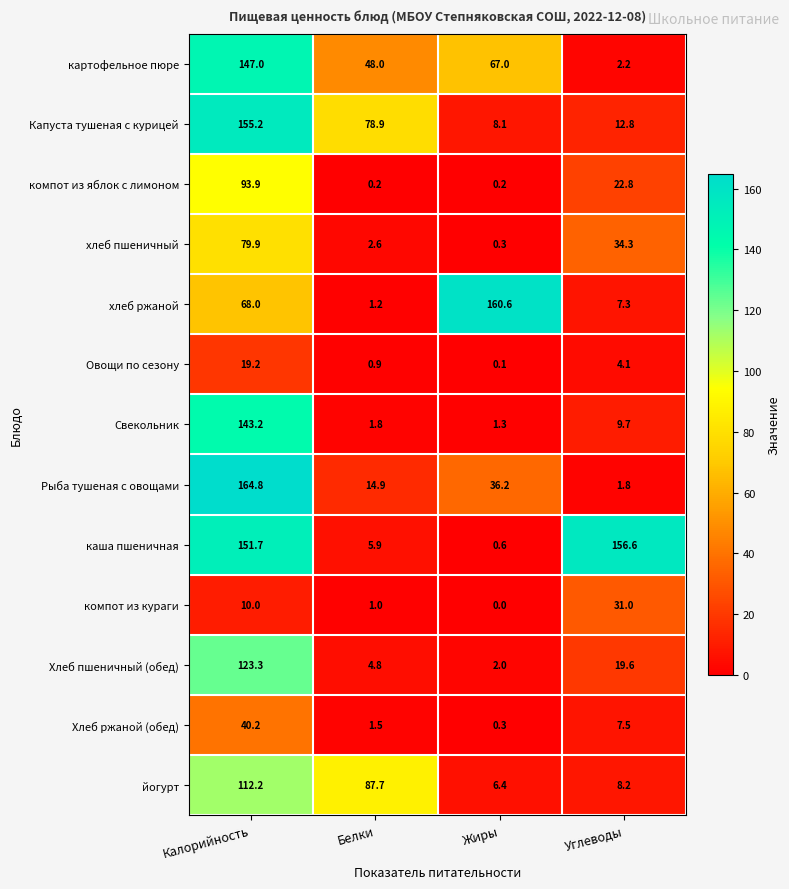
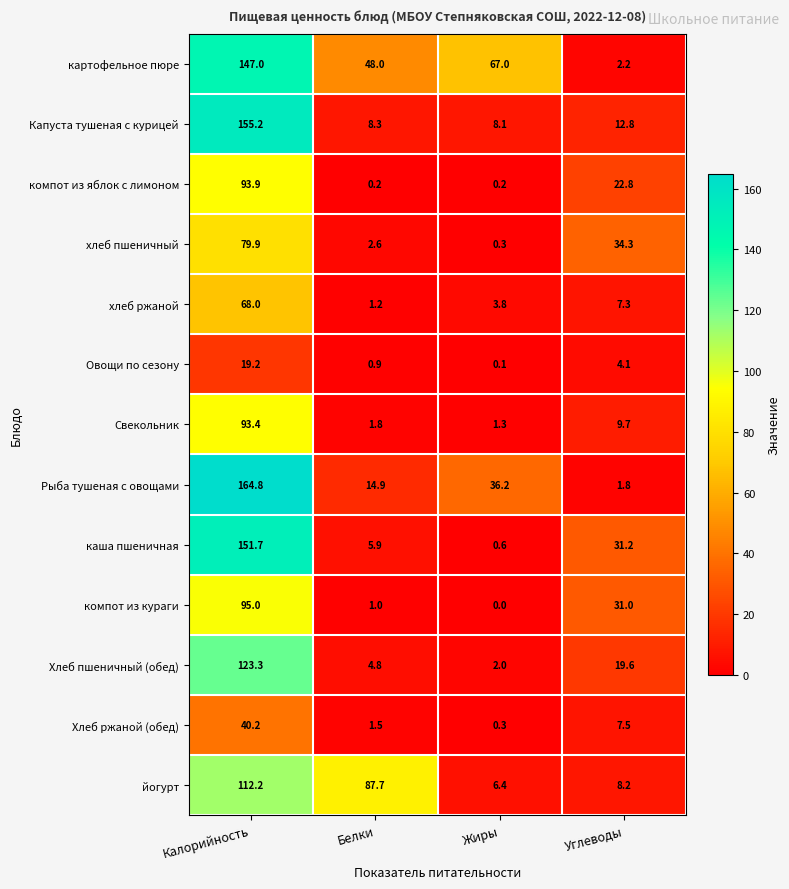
Капуста тушеная с курицей, Белки: 78.9 -> 8.3
хлеб ржаной, Жиры: 160.6 -> 3.8
Свекольник, Калорийность: 143.2 -> 93.4
каша пшеничная, Углеводы: 156.6 -> 31.2
компот из кураги, Калорийность: 10.0 -> 95.0
